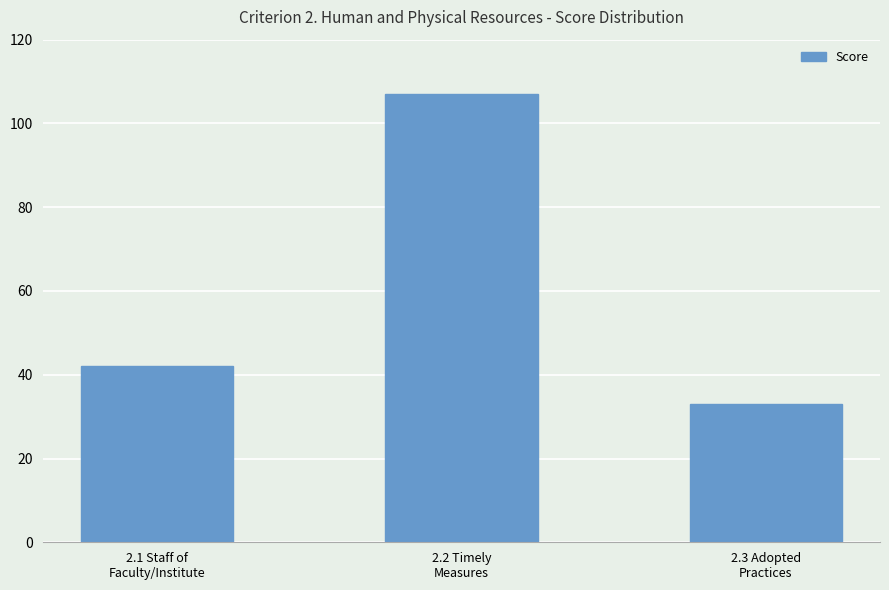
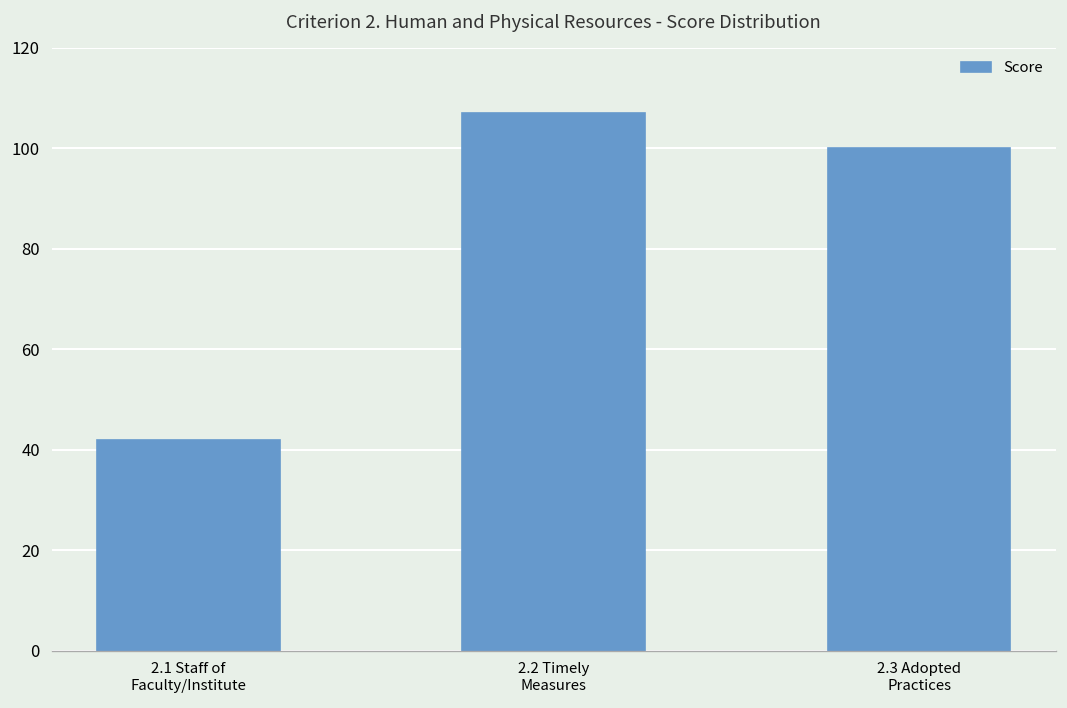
2.3 Adopted Practices: 33 -> 100
